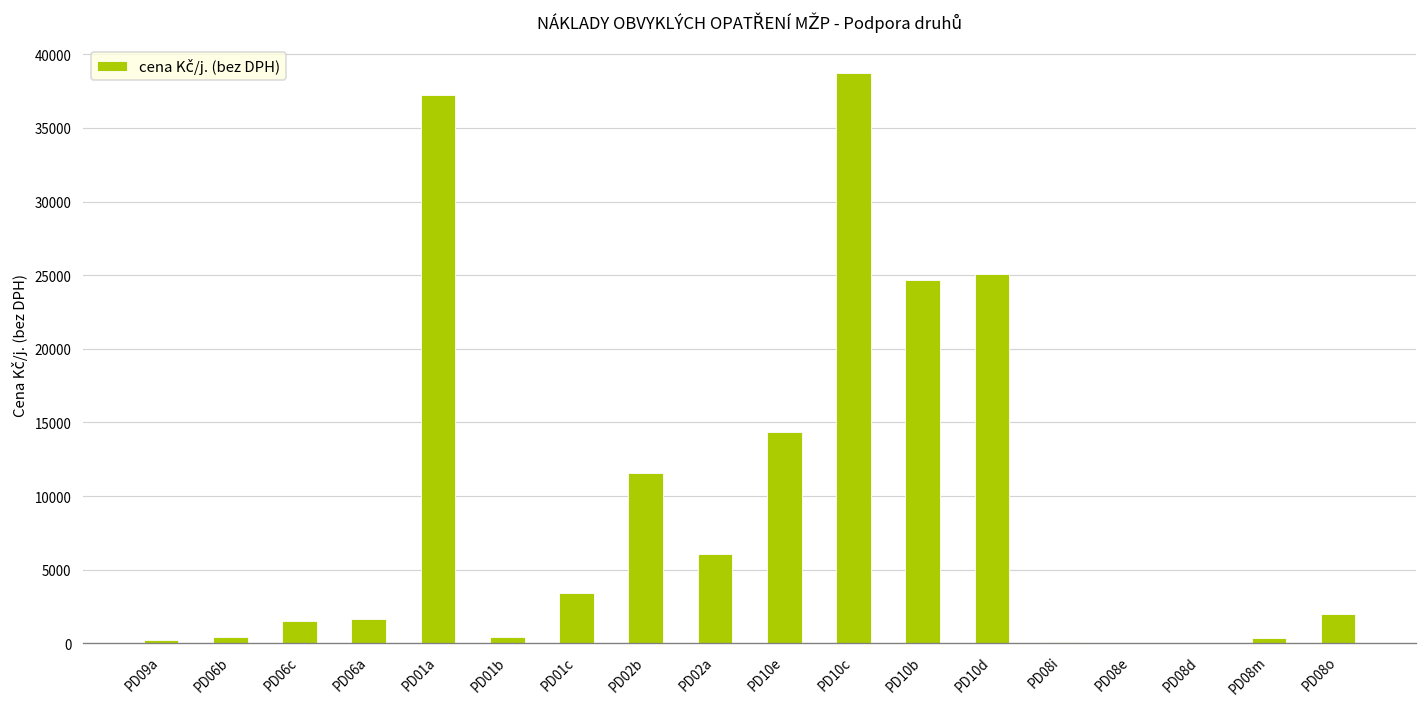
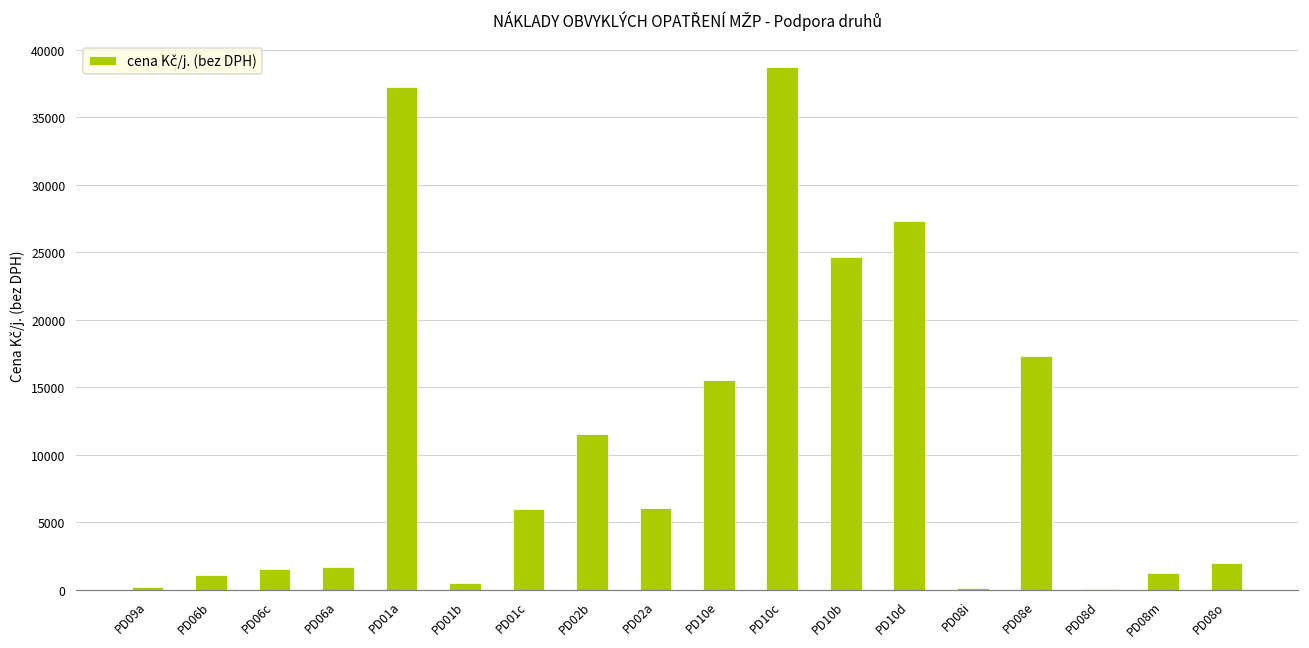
PD06b: 400 -> 1100
PD01c: 3400 -> 6000
PD10e: 14300 -> 15600
PD10d: 25100 -> 27300
PD08e: 0 -> 17300
PD08m: 400 -> 1200
